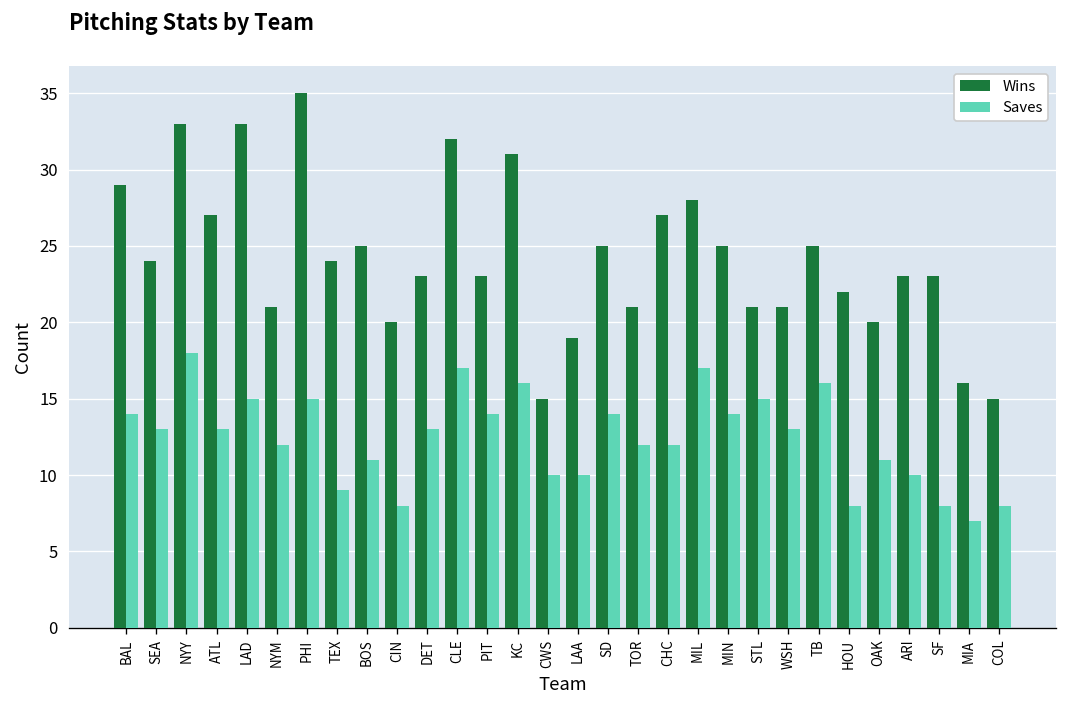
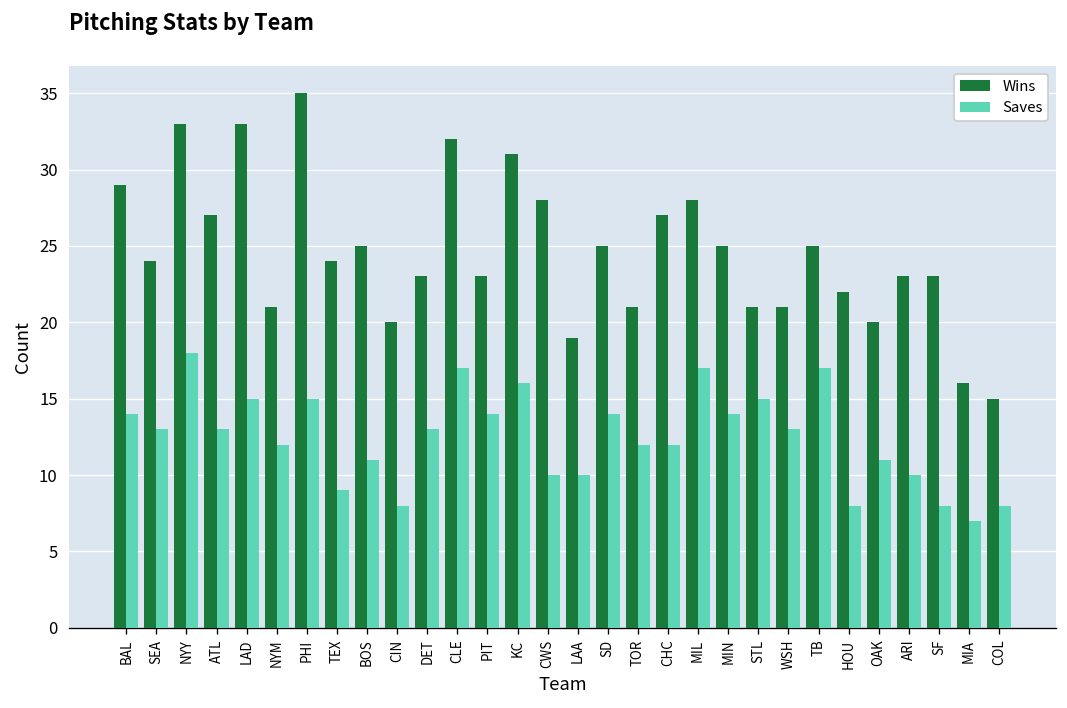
Wins, CWS: 15 -> 28
Saves, TB: 16 -> 17
